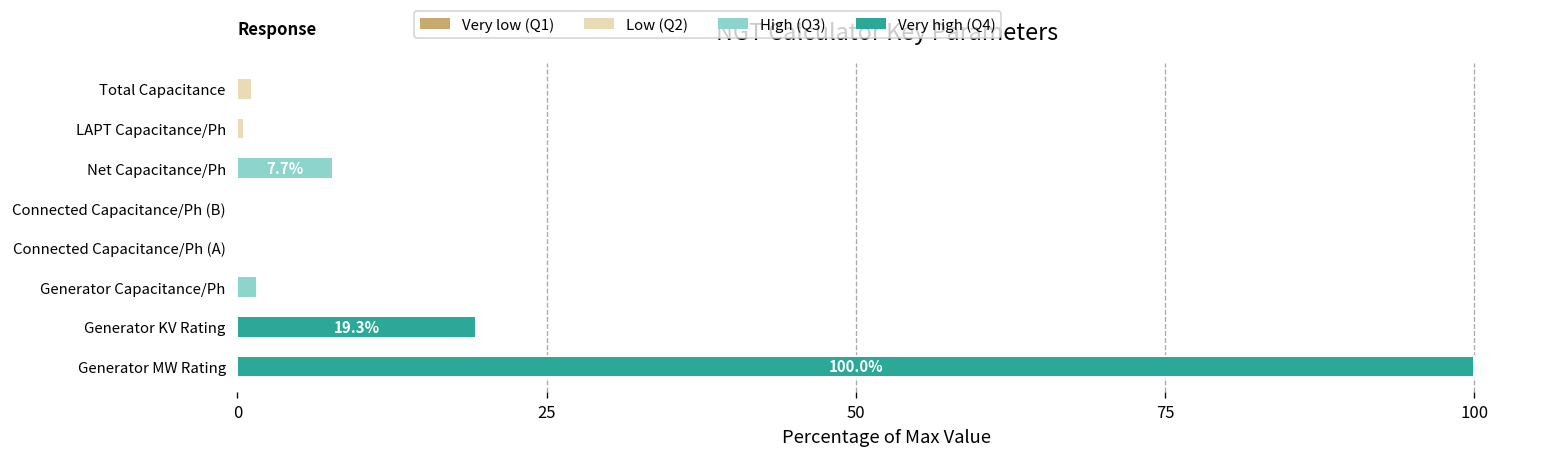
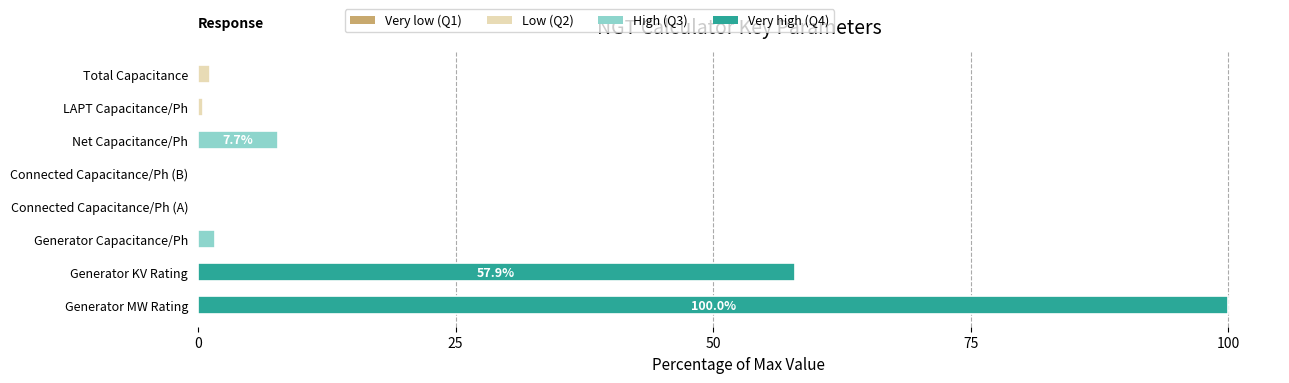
Generator KV Rating: 19.3% -> 57.9%
